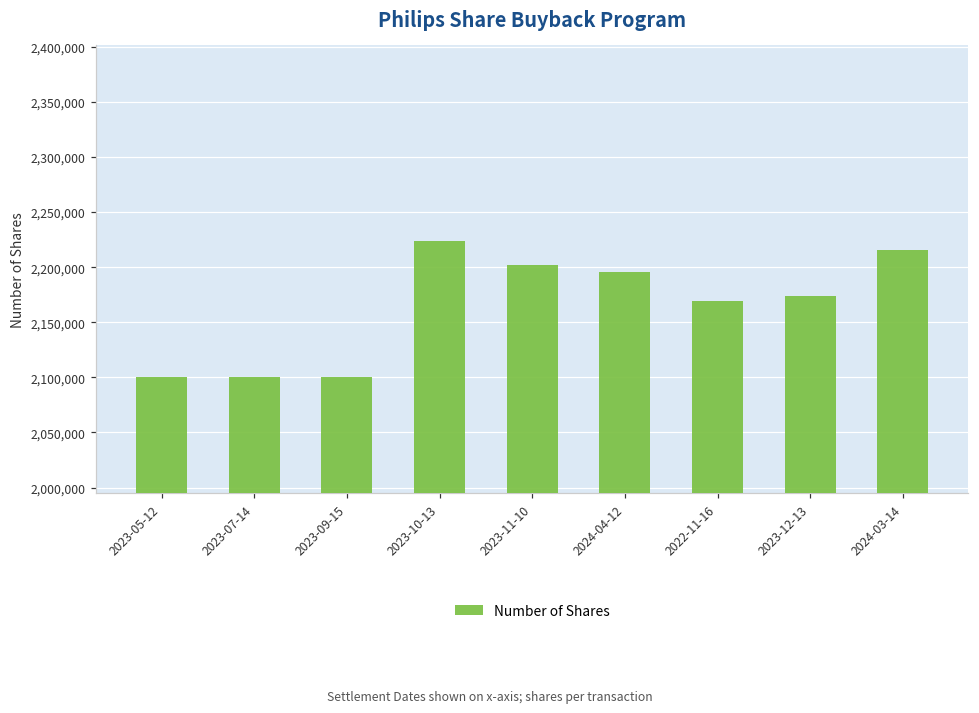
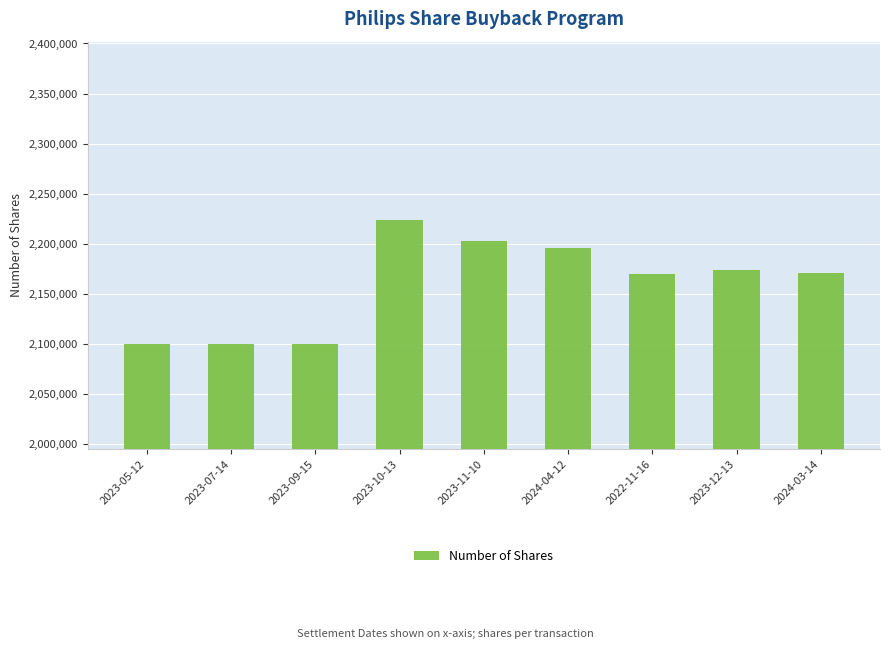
2024-03-14: 2,216,000 -> 2,171,000
